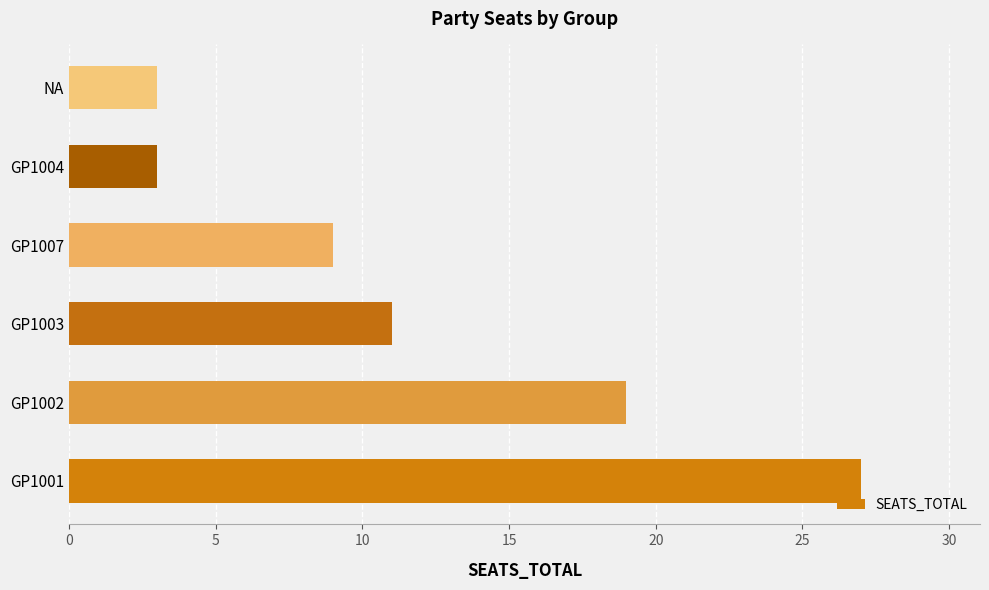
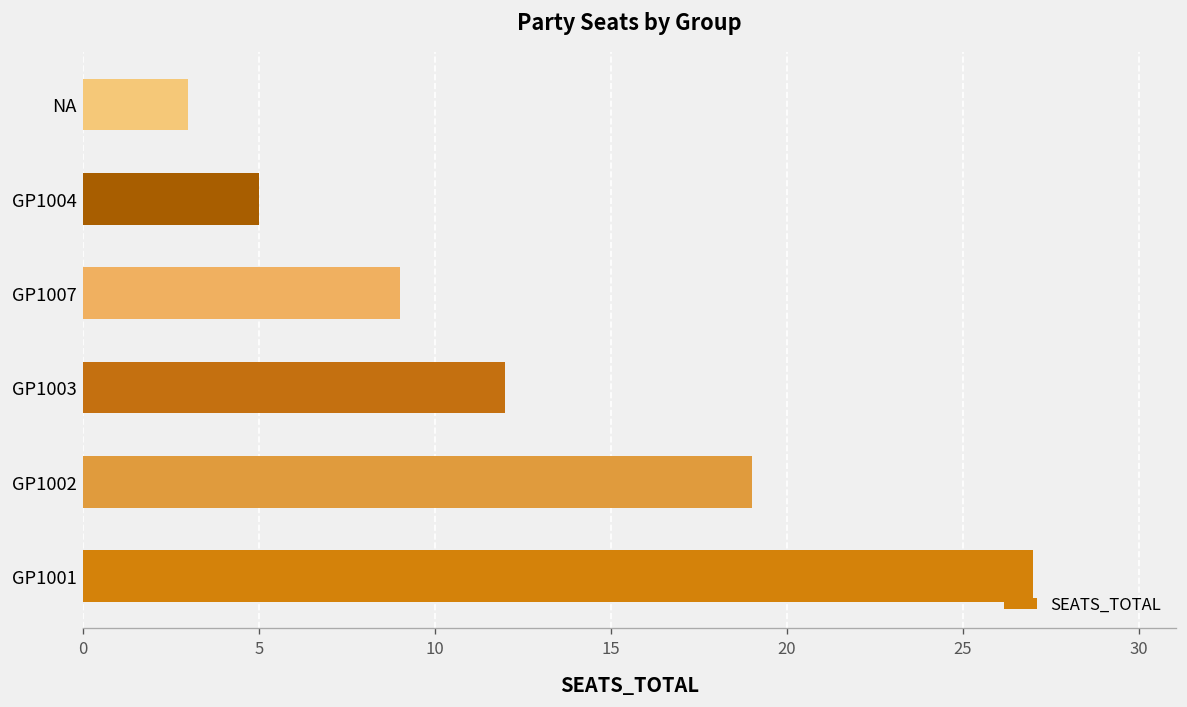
GP1004: 3 -> 5
GP1003: 11 -> 12
